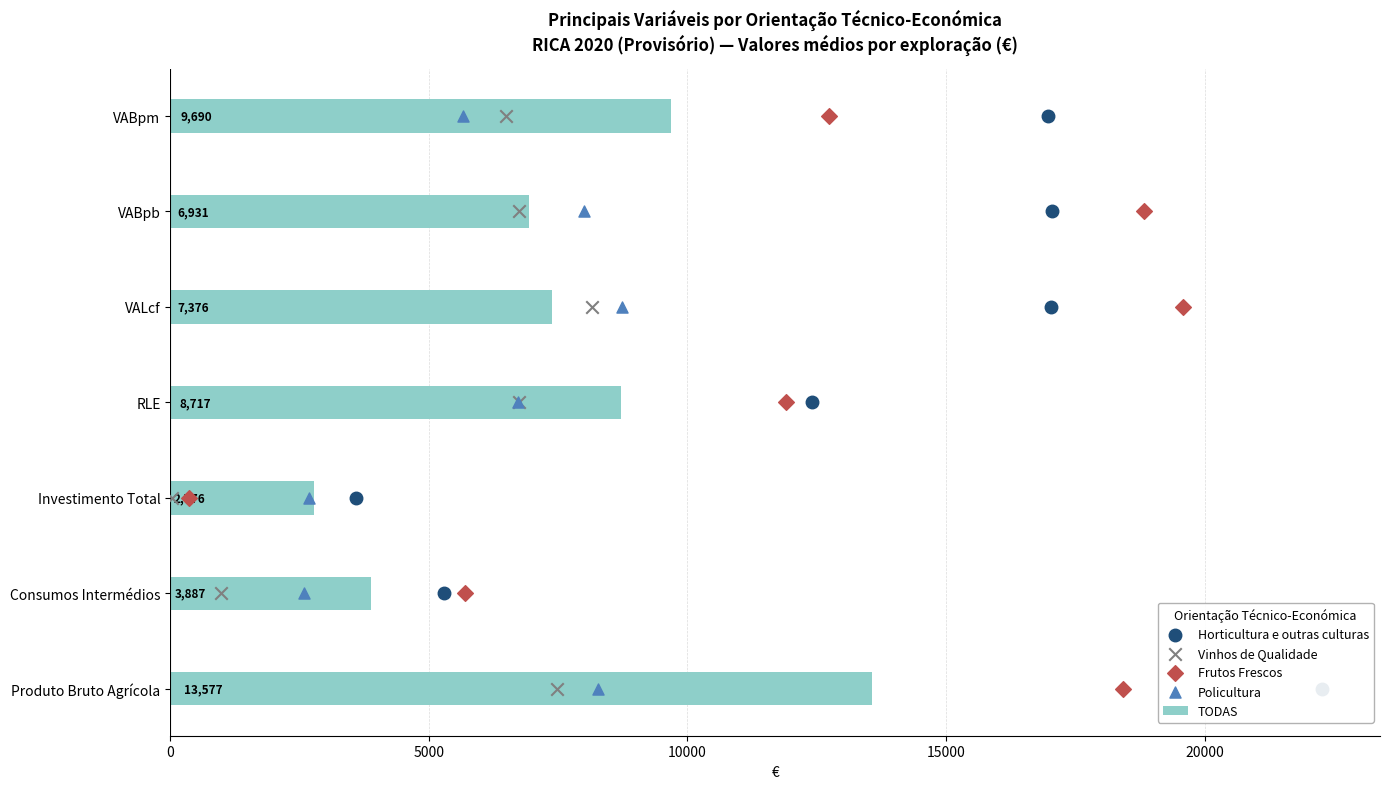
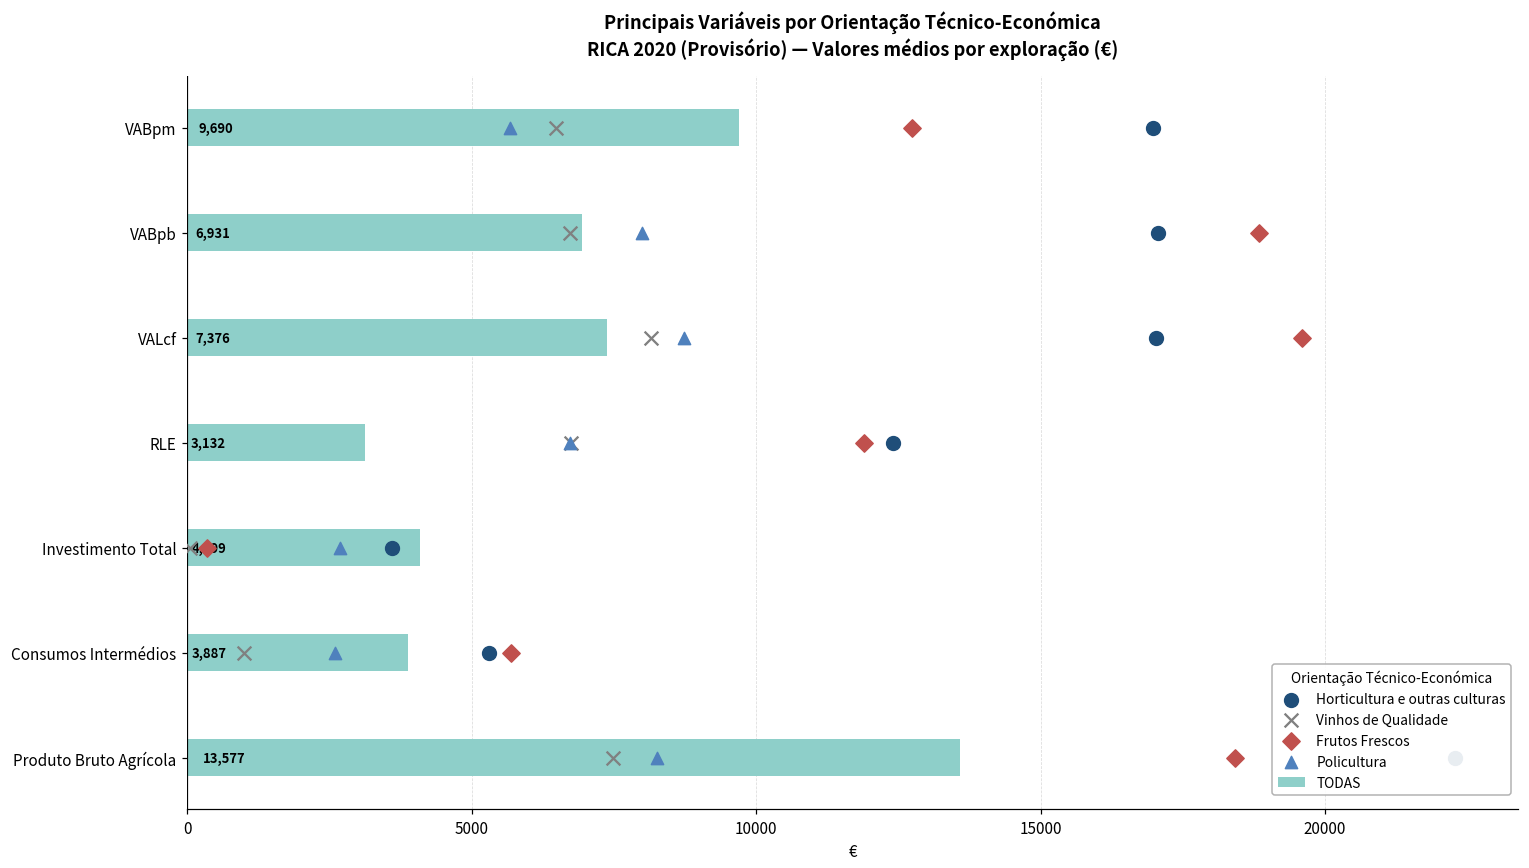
TODAS, RLE: 8,717 -> 3,132
TODAS, Investimento Total: 2,776 -> 4,099
